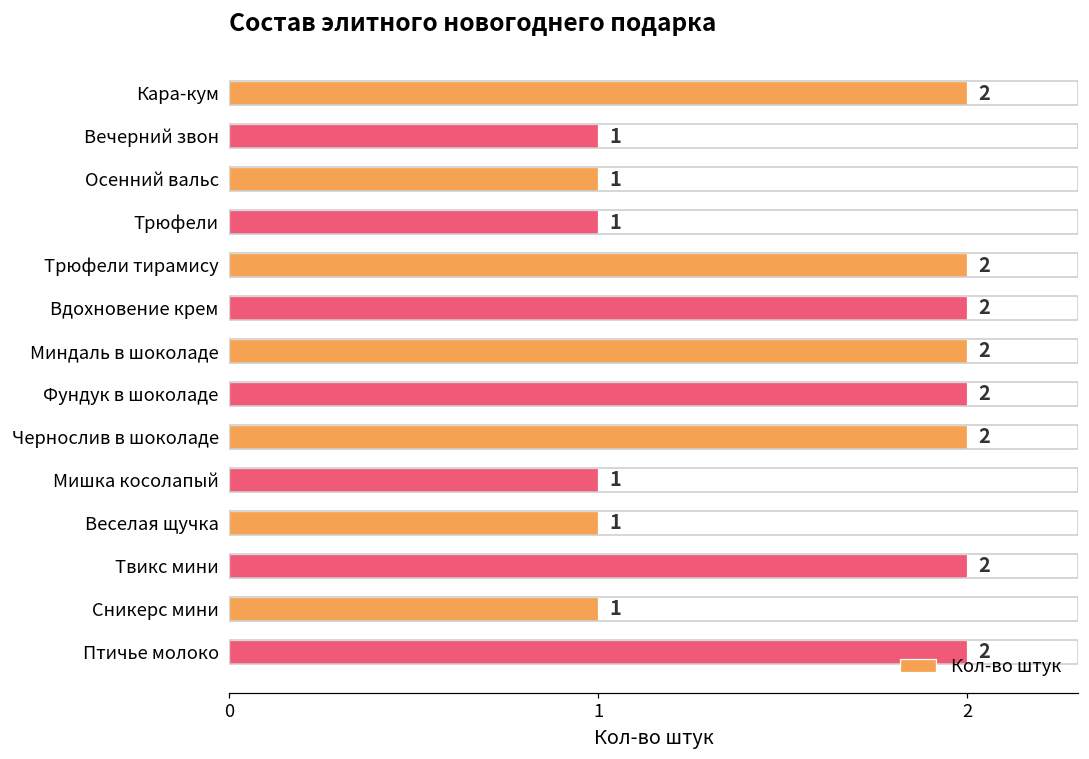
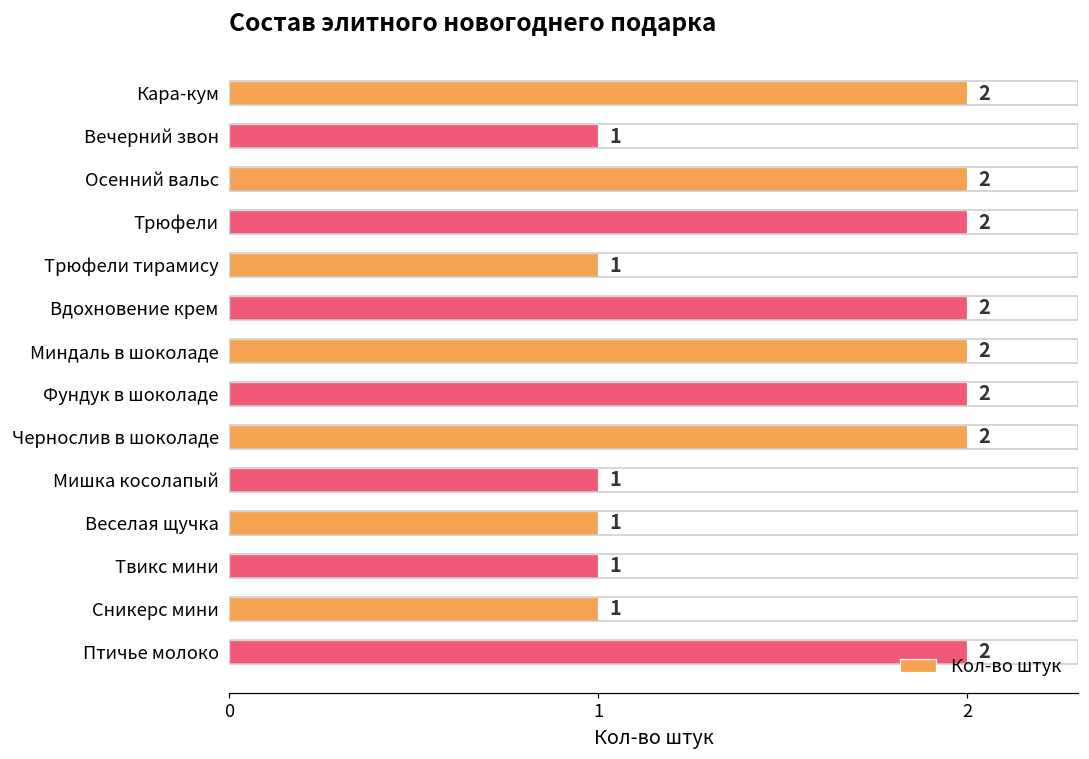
Осенний вальс: 1 -> 2
Трюфели: 1 -> 2
Трюфели тирамису: 2 -> 1
Твикс мини: 2 -> 1
